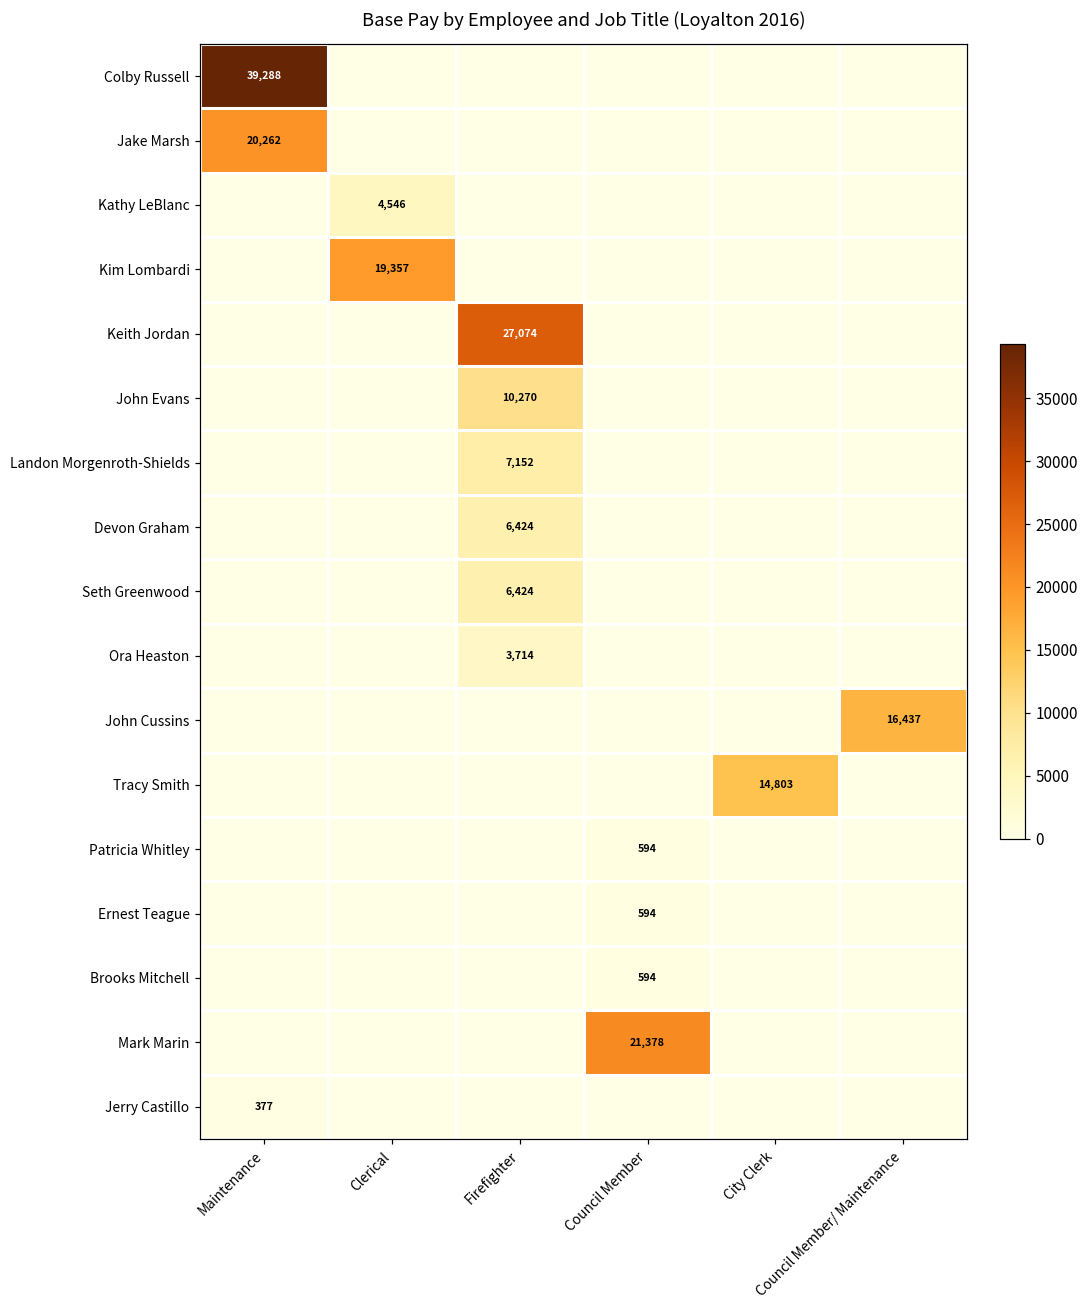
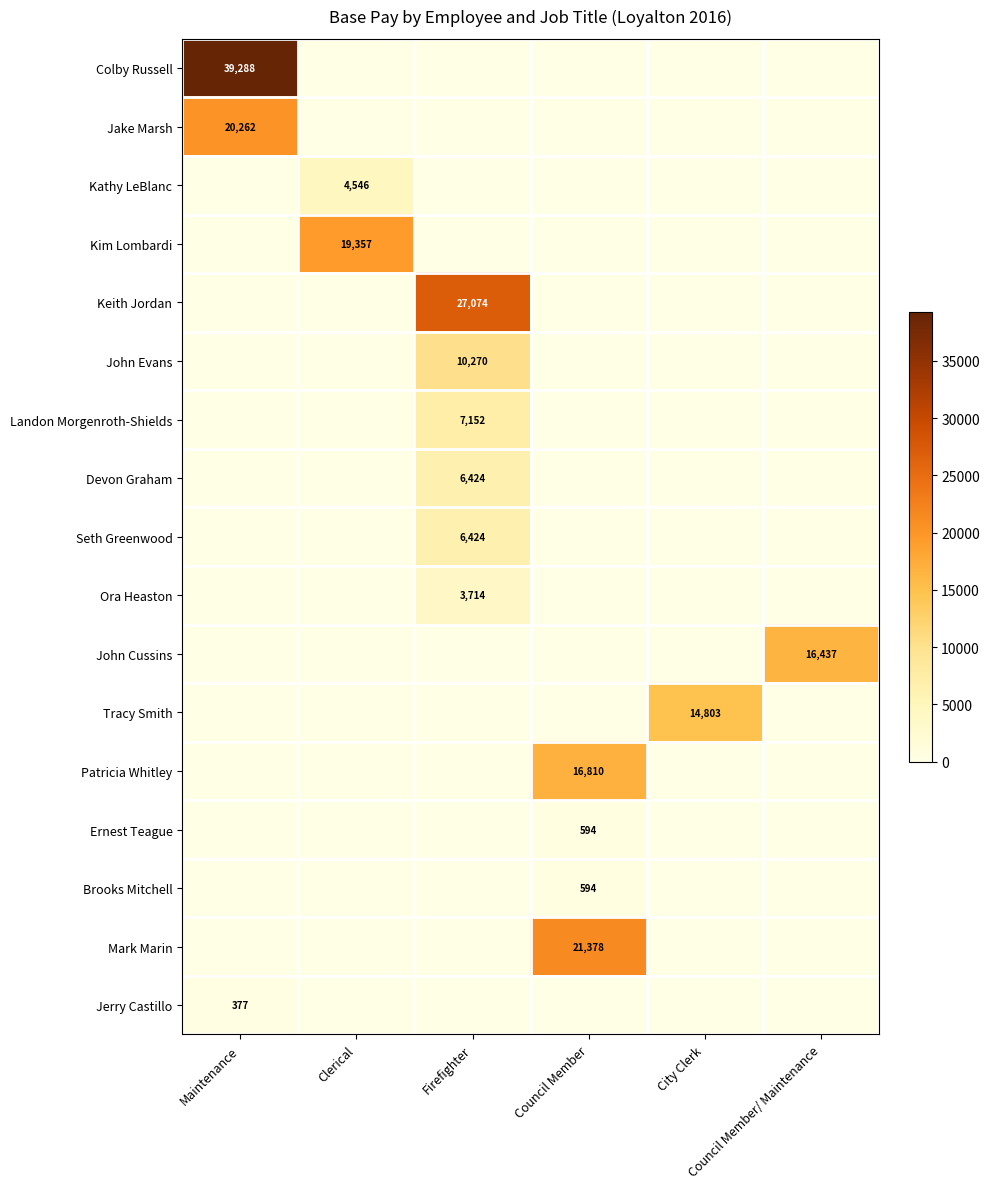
Patricia Whitley, Council Member: 594 -> 16,810
